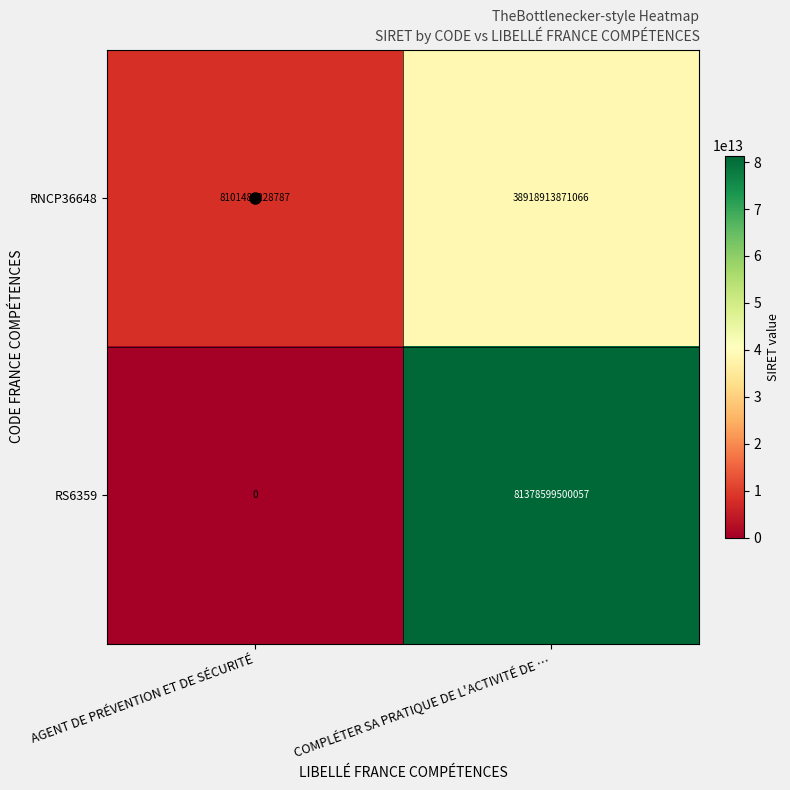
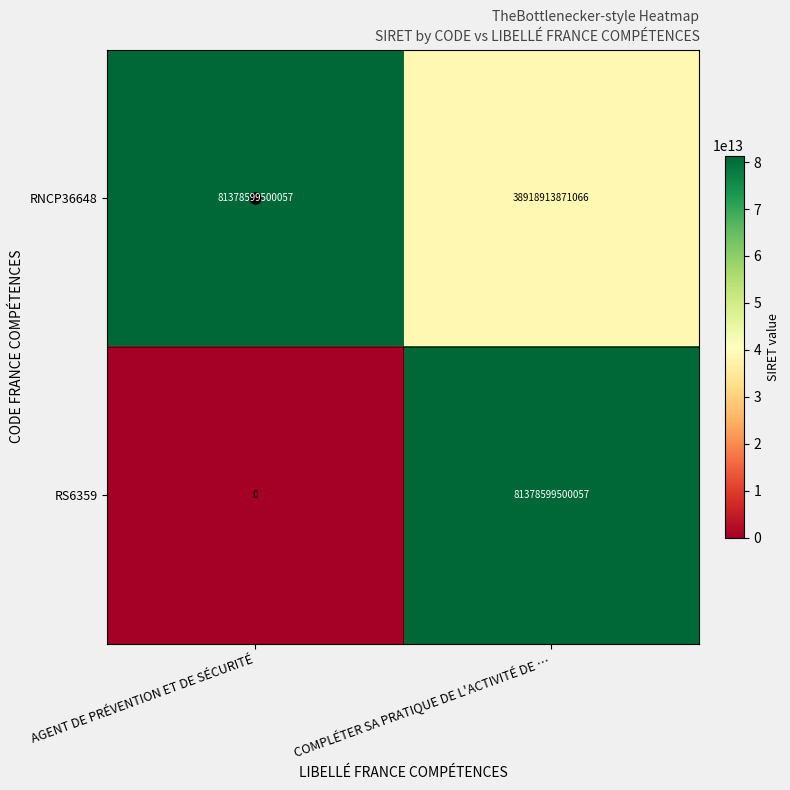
RNCP36648, AGENT DE PRÉVENTION ET DE SÉCURITÉ: 8101487228787 -> 81378599500057
